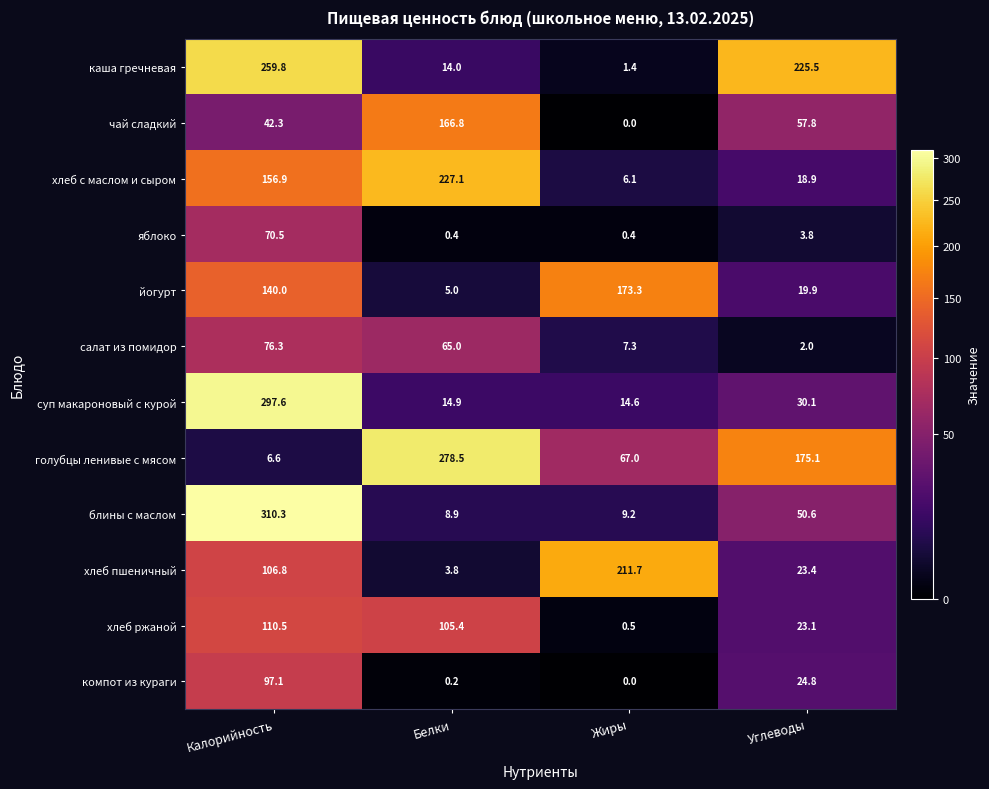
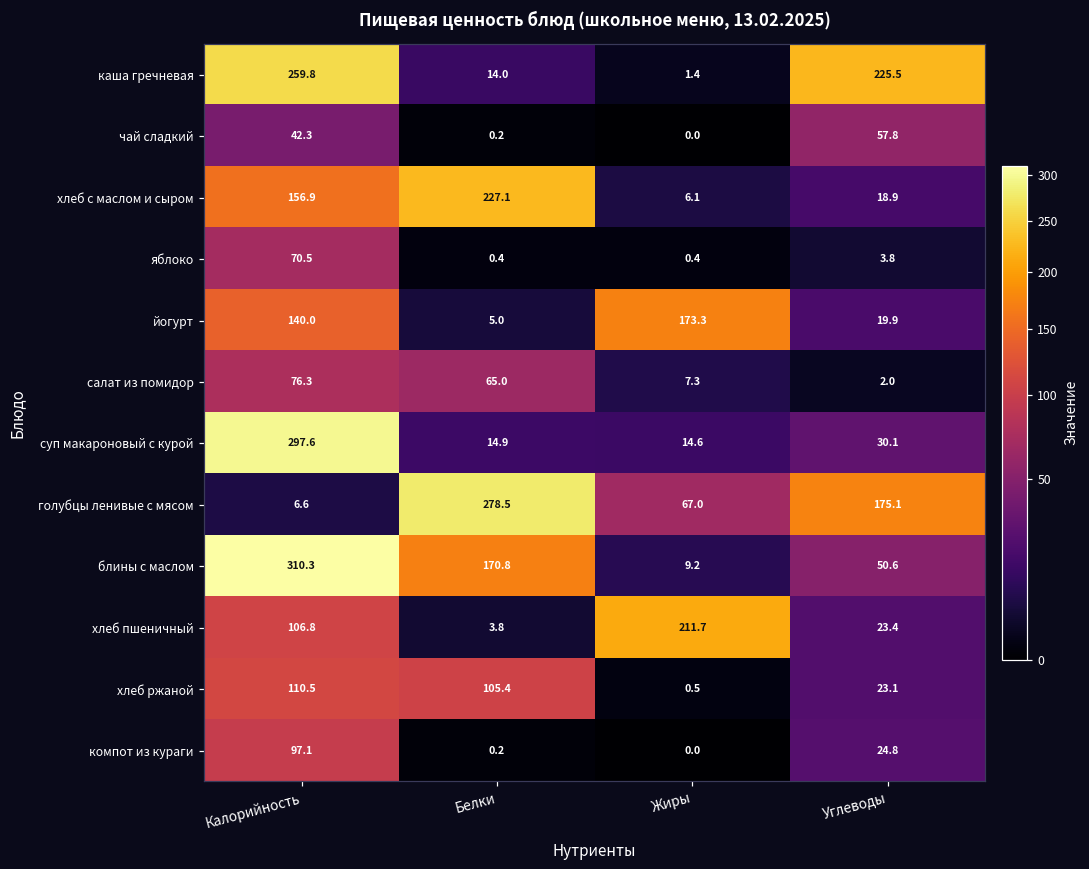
чай сладкий, Белки: 166.8 -> 0.2
блины с маслом, Белки: 8.9 -> 170.8
